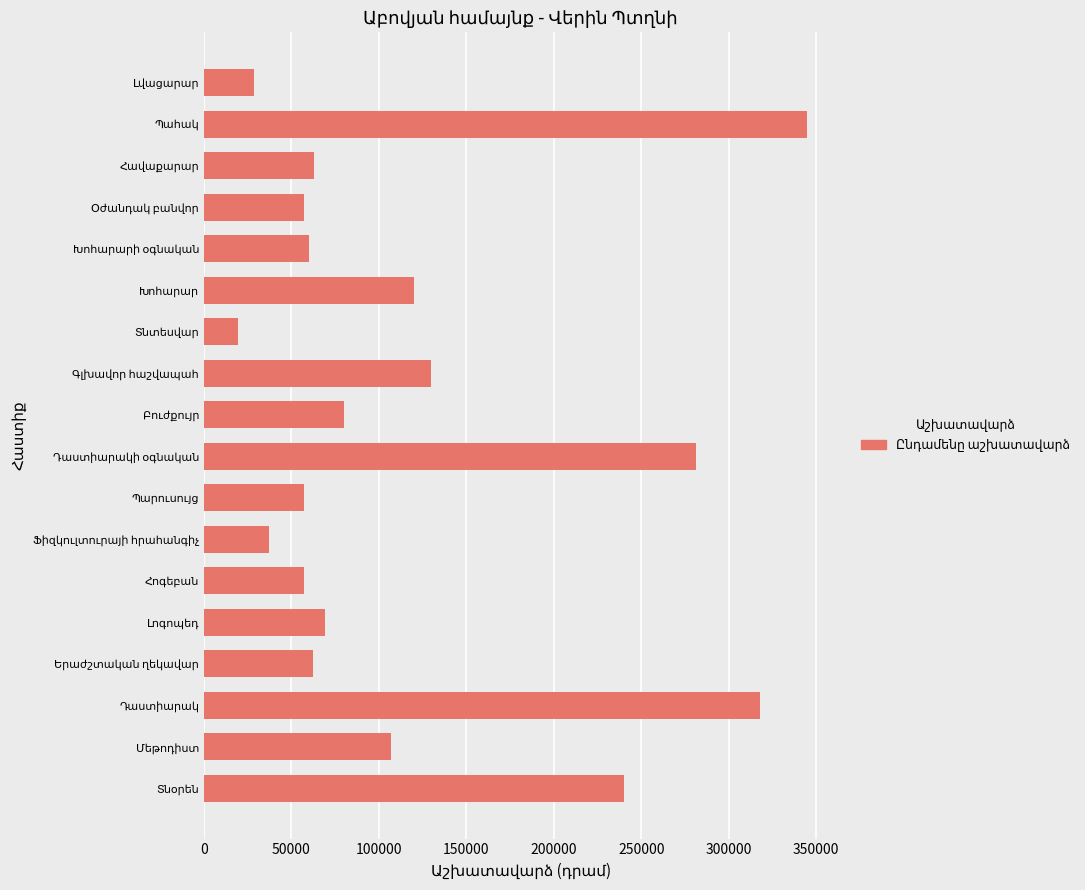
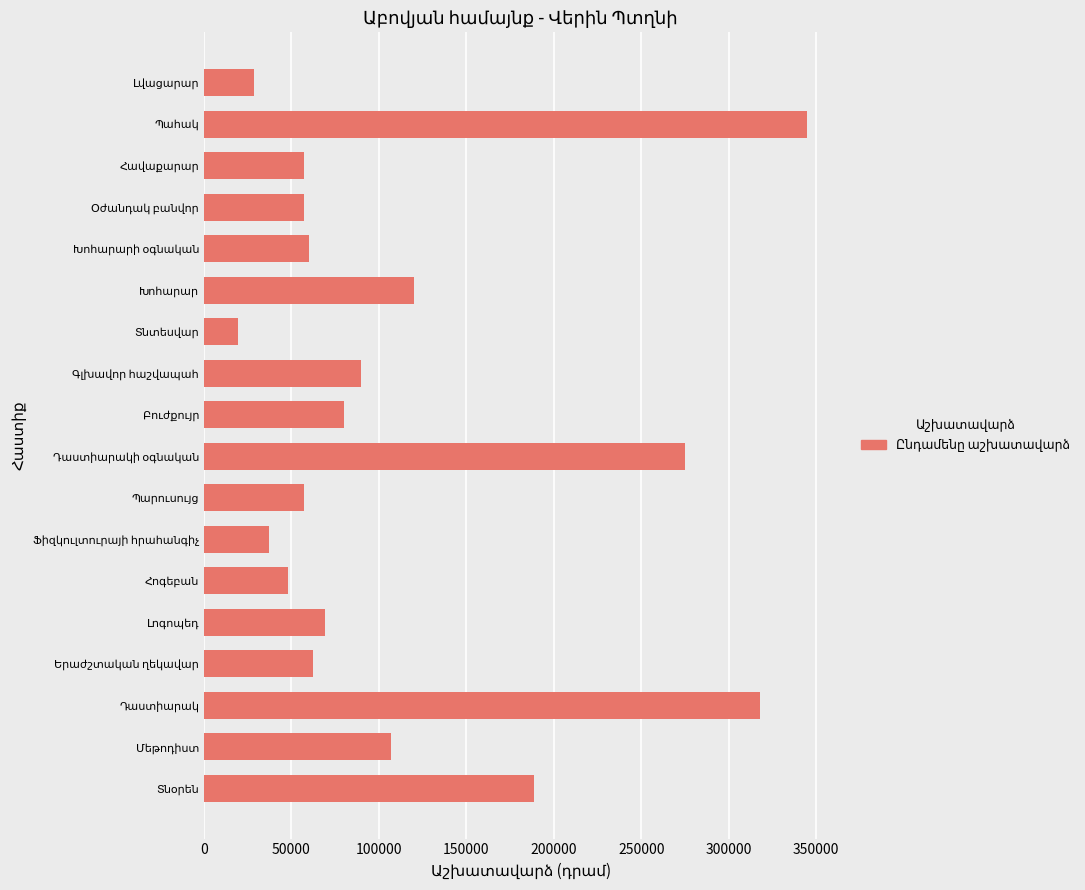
Հավաքարար: 63000 -> 58000
Գլխավոր հաշվապահ: 130000 -> 90000
Դաստիարակի օգնական: 281000 -> 275000
Հոգեբան: 58000 -> 48000
Տնօրեն: 240000 -> 189000
